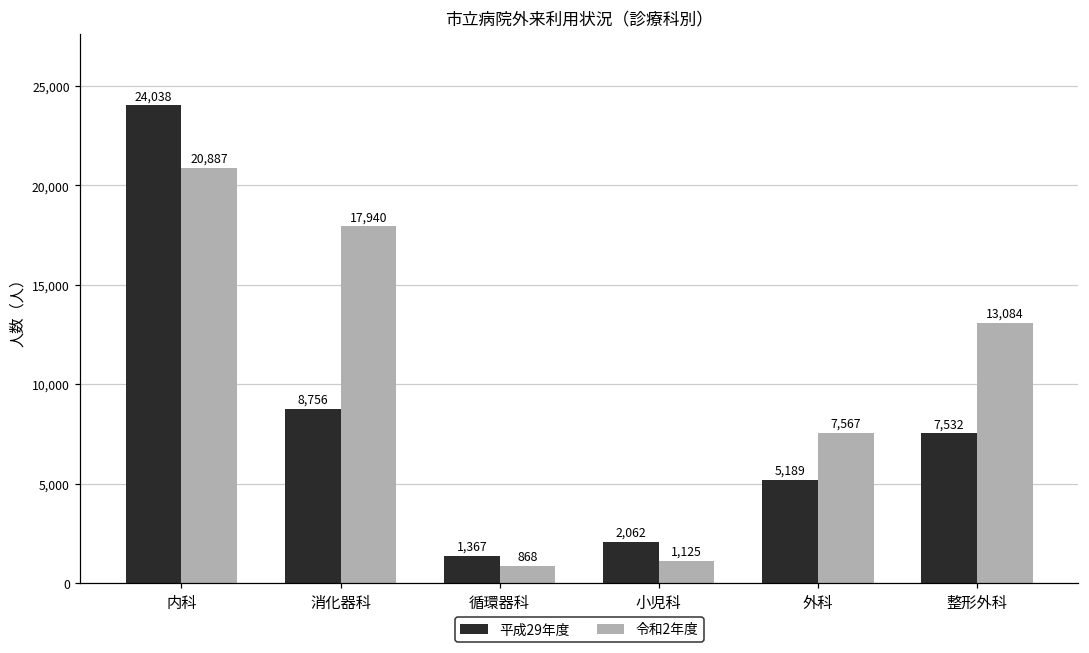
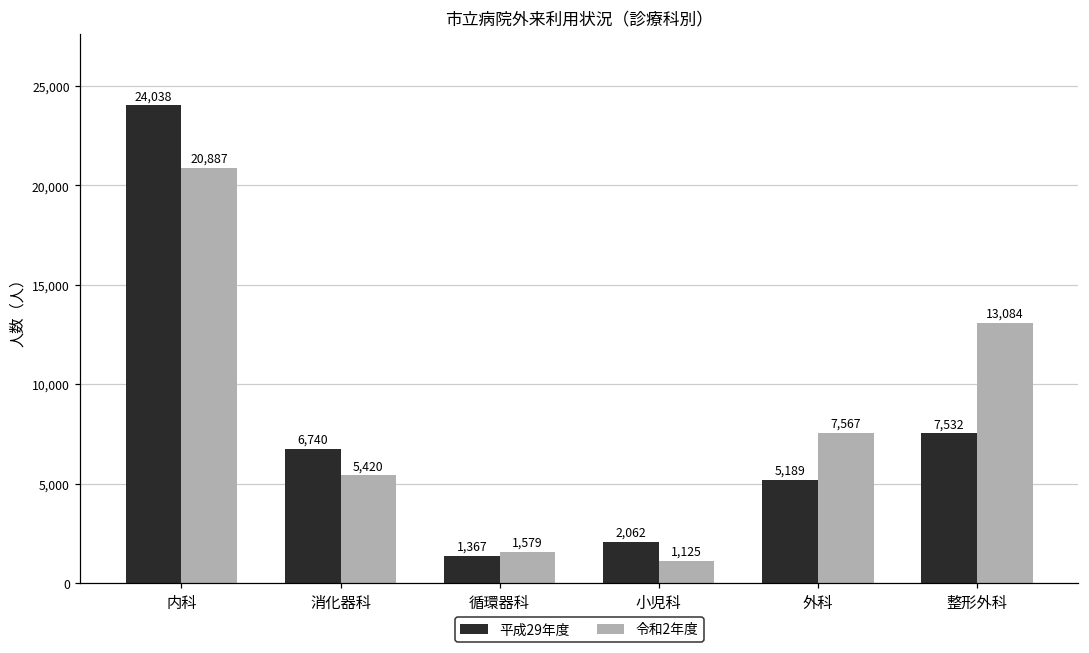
平成29年度, 消化器科: 8,756 -> 6,740
令和2年度, 消化器科: 17,940 -> 5,420
令和2年度, 循環器科: 868 -> 1,579
